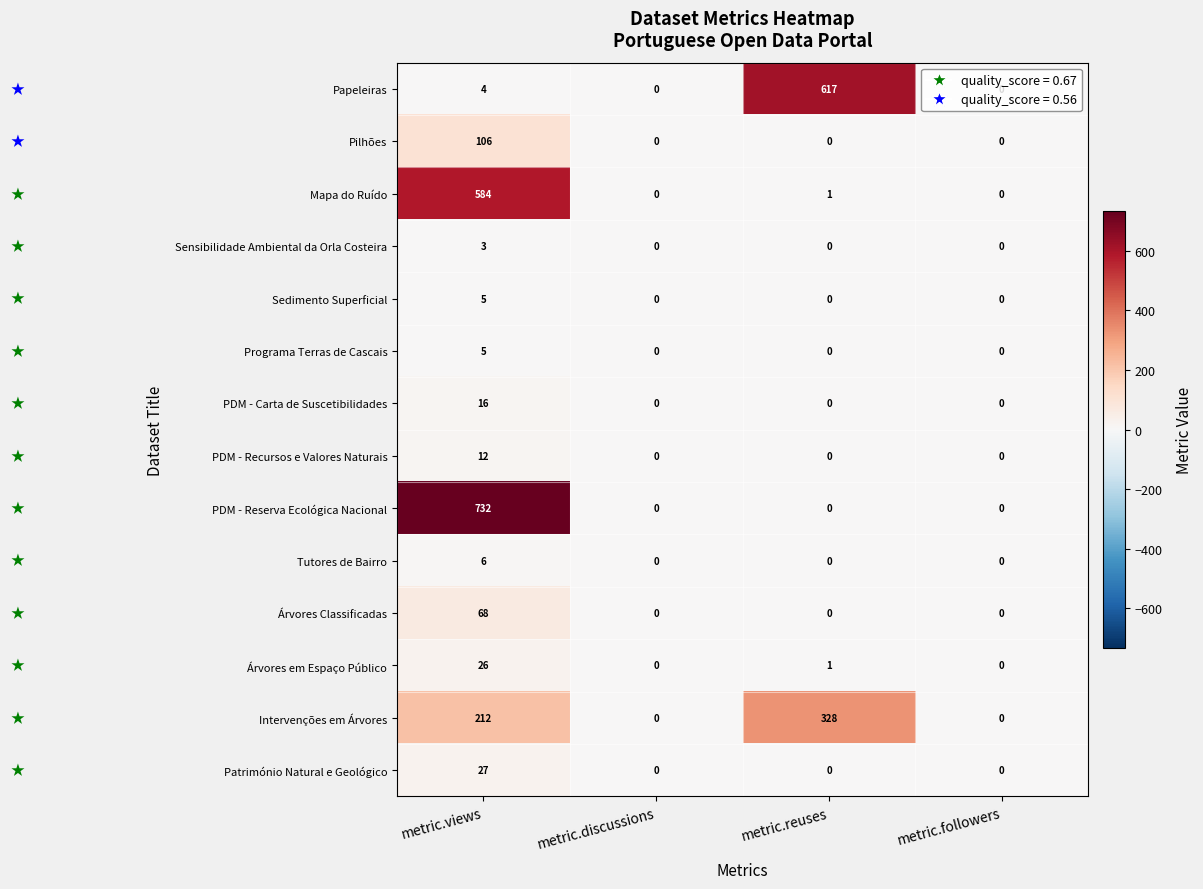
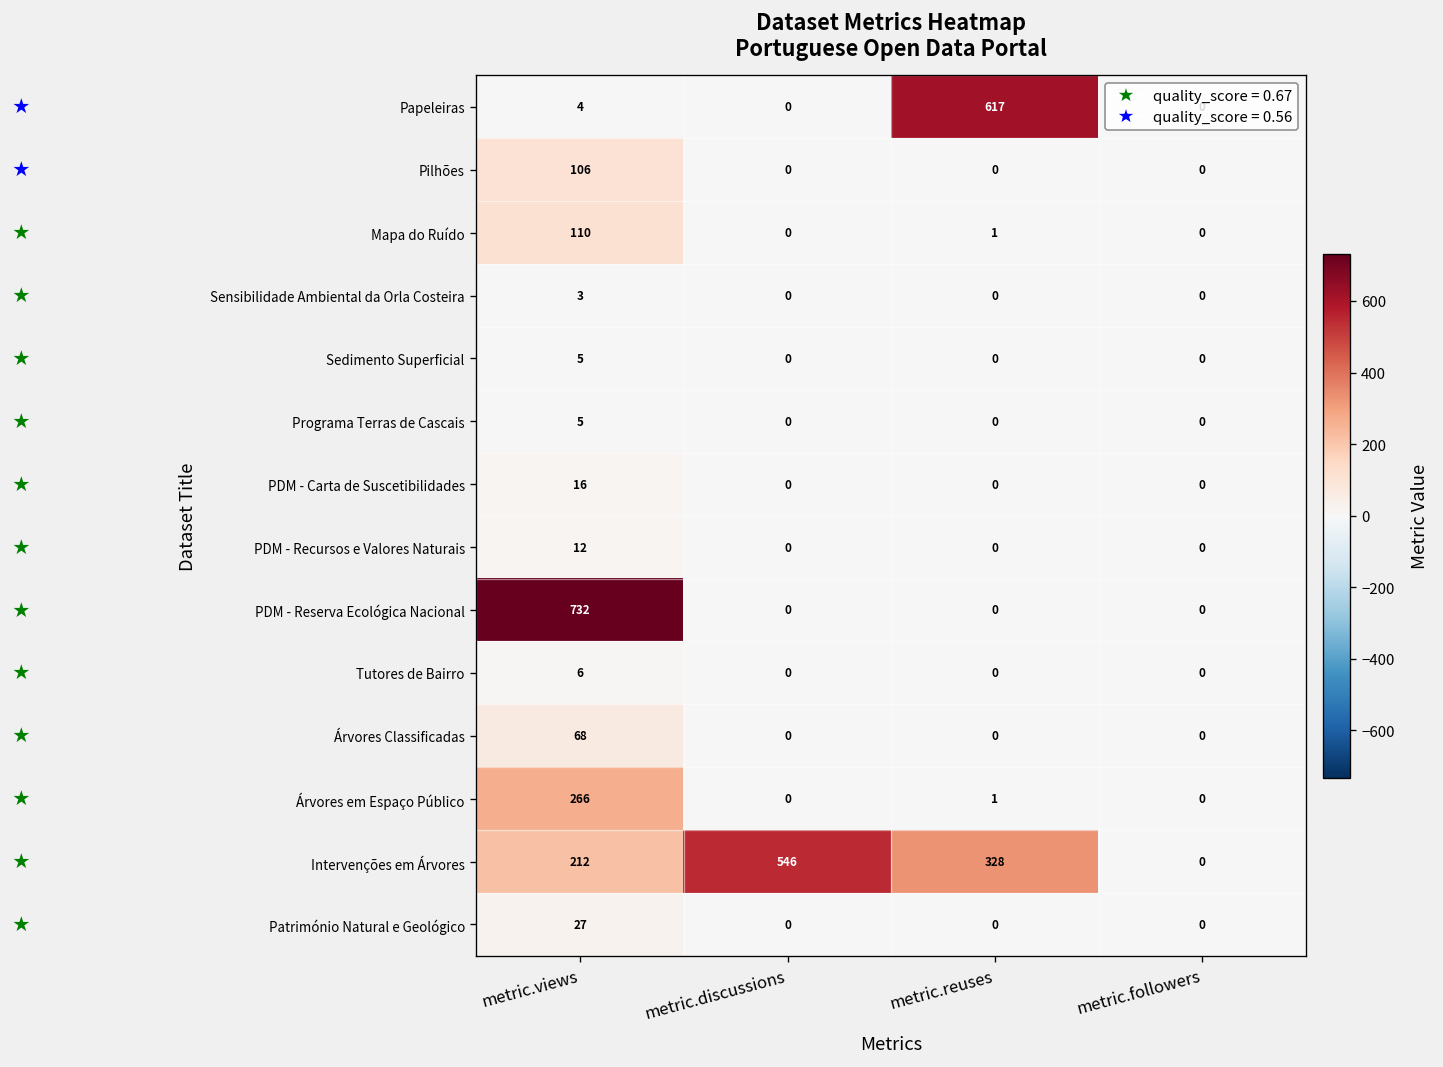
Mapa do Ruído, metric.views: 584 -> 110
Árvores em Espaço Público, metric.views: 26 -> 266
Intervenções em Árvores, metric.discussions: 0 -> 546
